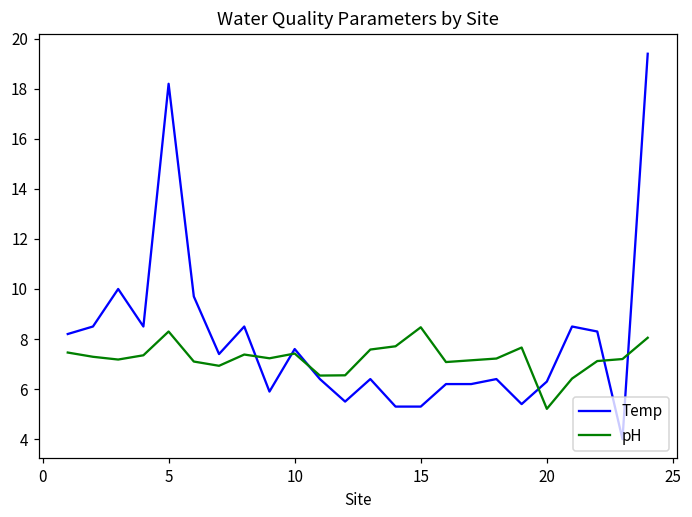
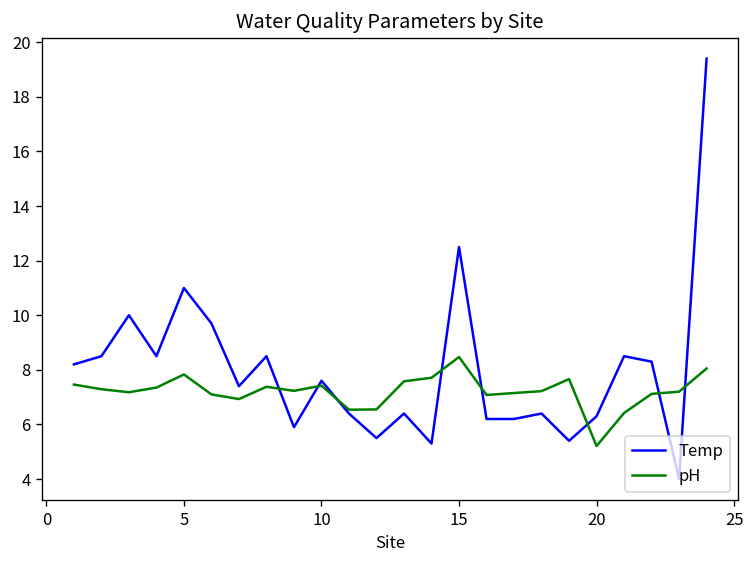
Temp, 5: 18.2 -> 11.0
pH, 5: 8.3 -> 7.8
Temp, 15: 5.3 -> 12.5
